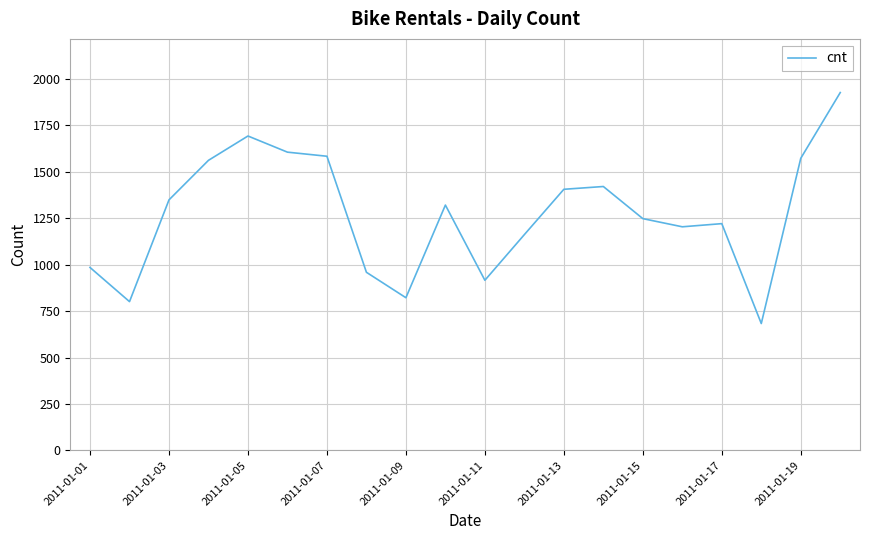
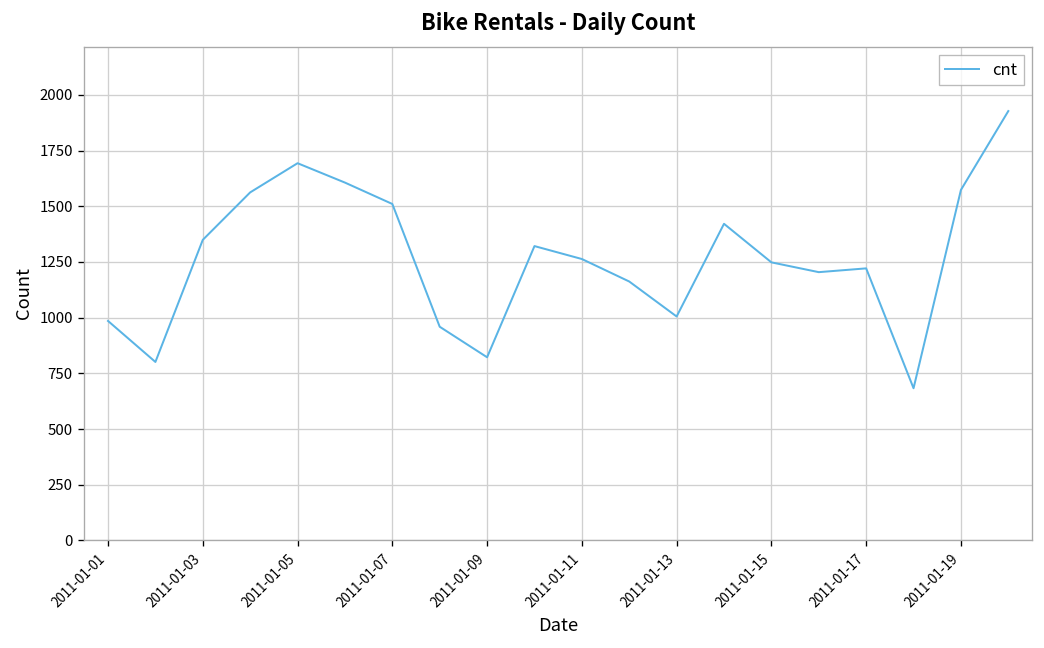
2011-01-07: 1580 -> 1510
2011-01-11: 920 -> 1260
2011-01-13: 1410 -> 1010
